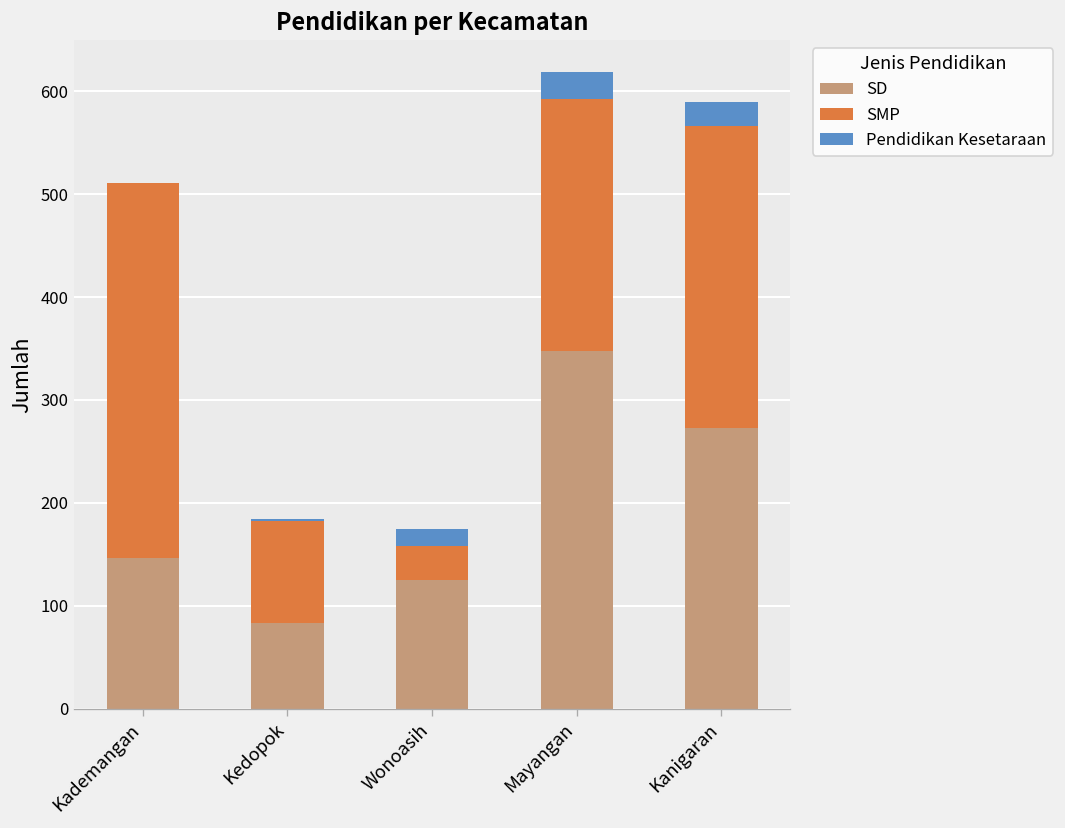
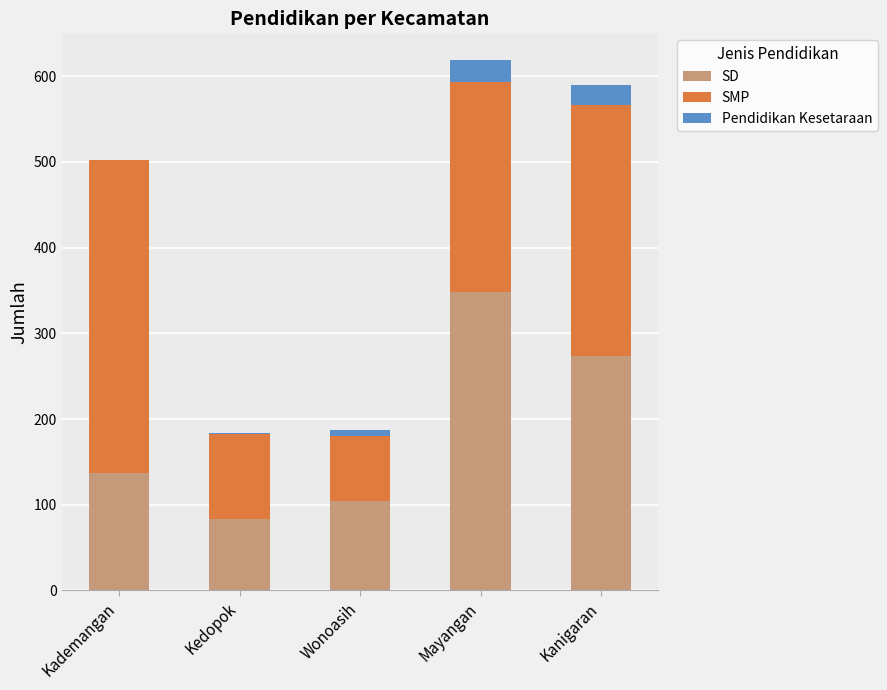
SD, Kademangan: 150 -> 140
SD, Wonoasih: 130 -> 100
SMP, Wonoasih: 30 -> 80
Pendidikan Kesetaraan, Wonoasih: 20 -> 10
